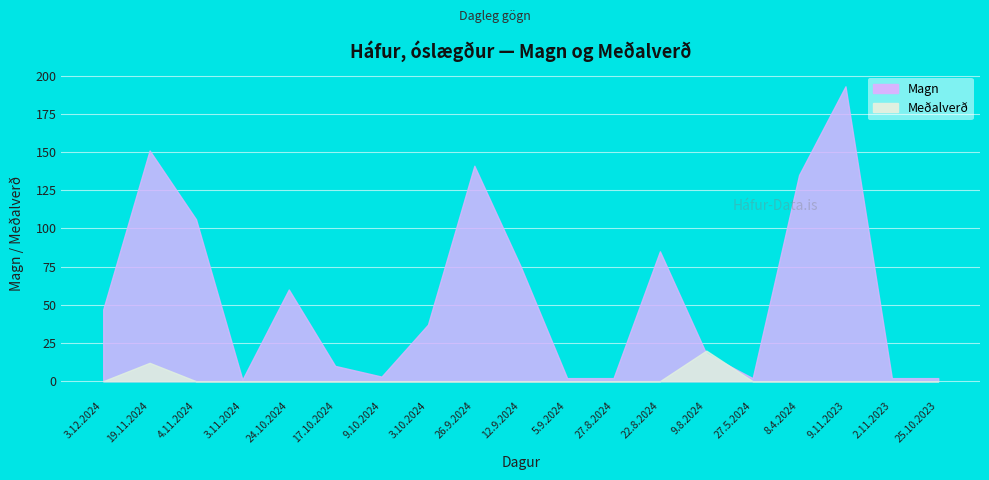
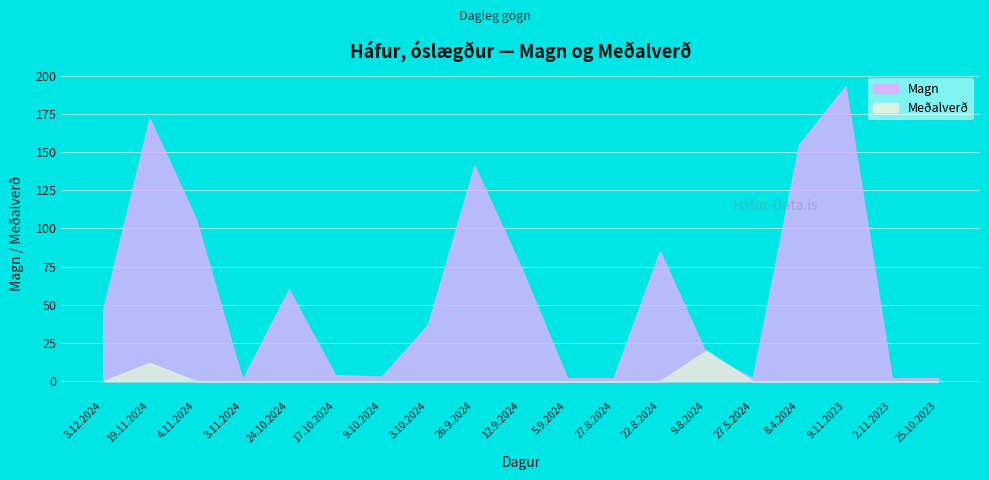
Magn, 19.11.2024: 151 -> 172
Magn, 17.10.2024: 10 -> 4
Magn, 8.4.2024: 135 -> 155
